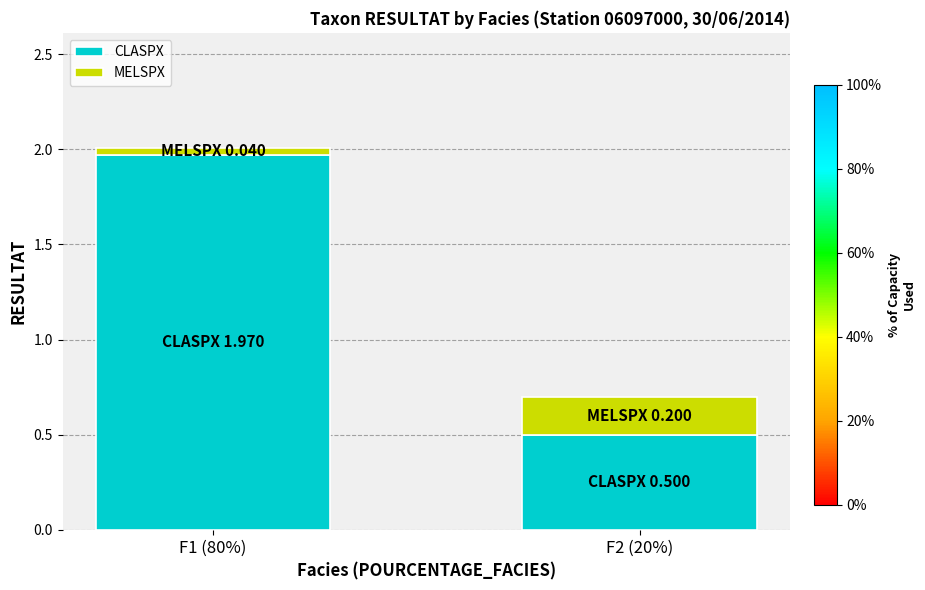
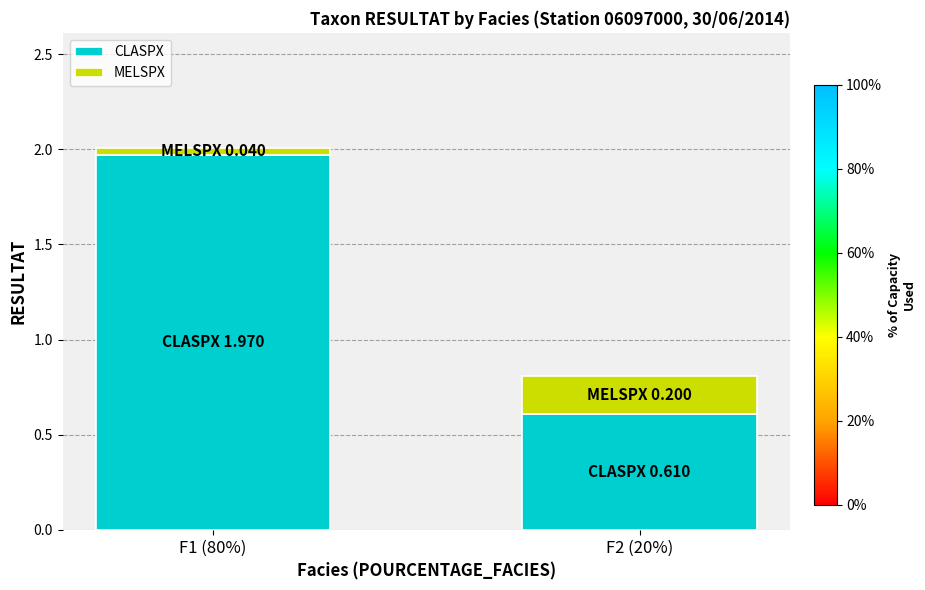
CLASPX, F2 (20%): 0.500 -> 0.610
